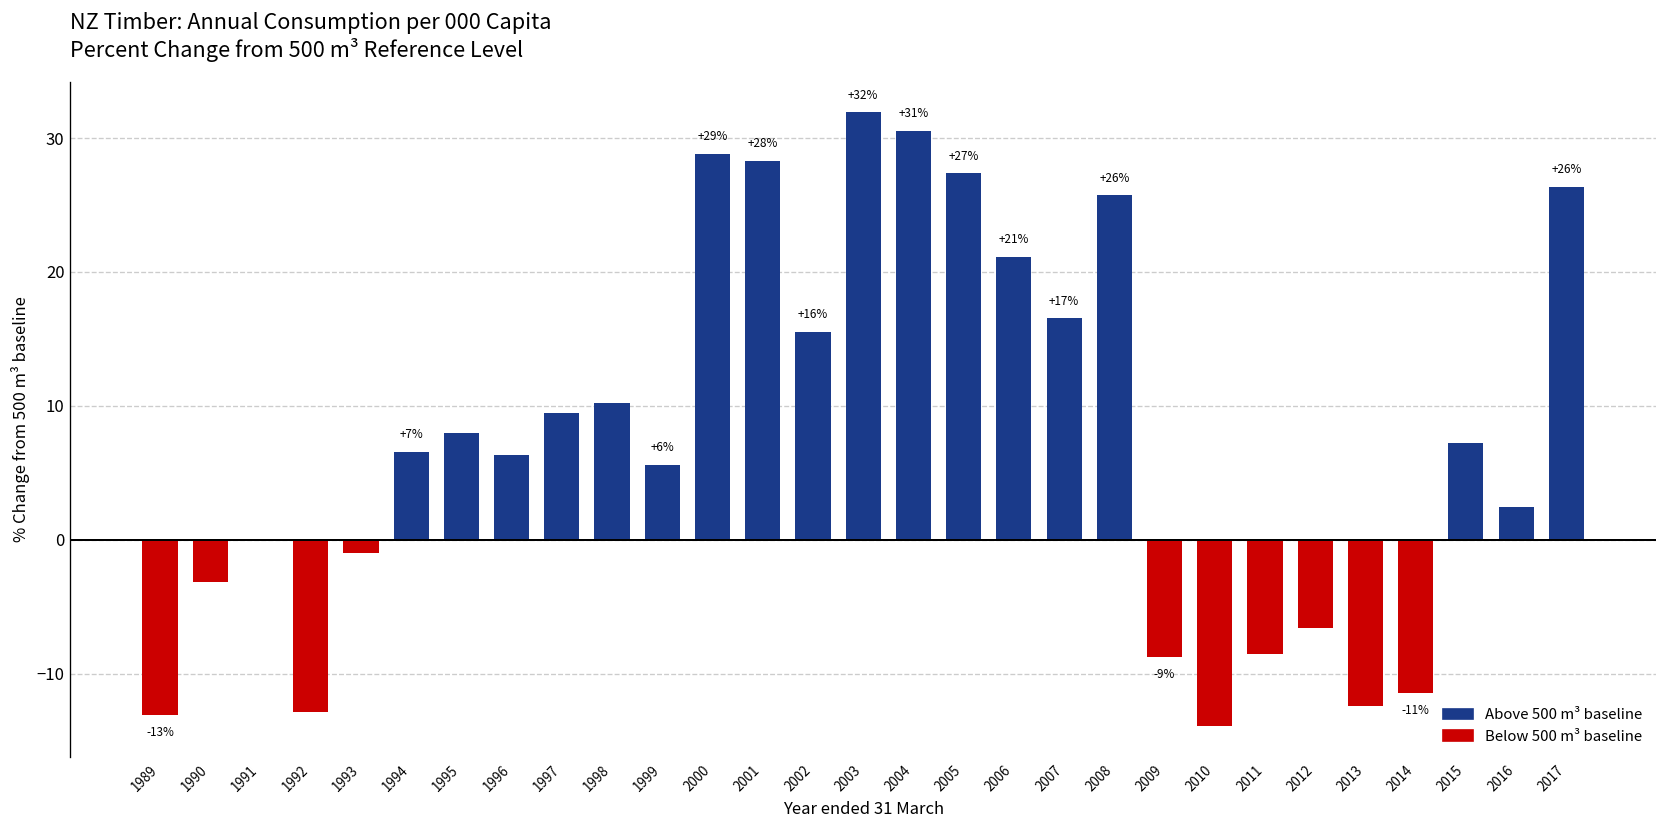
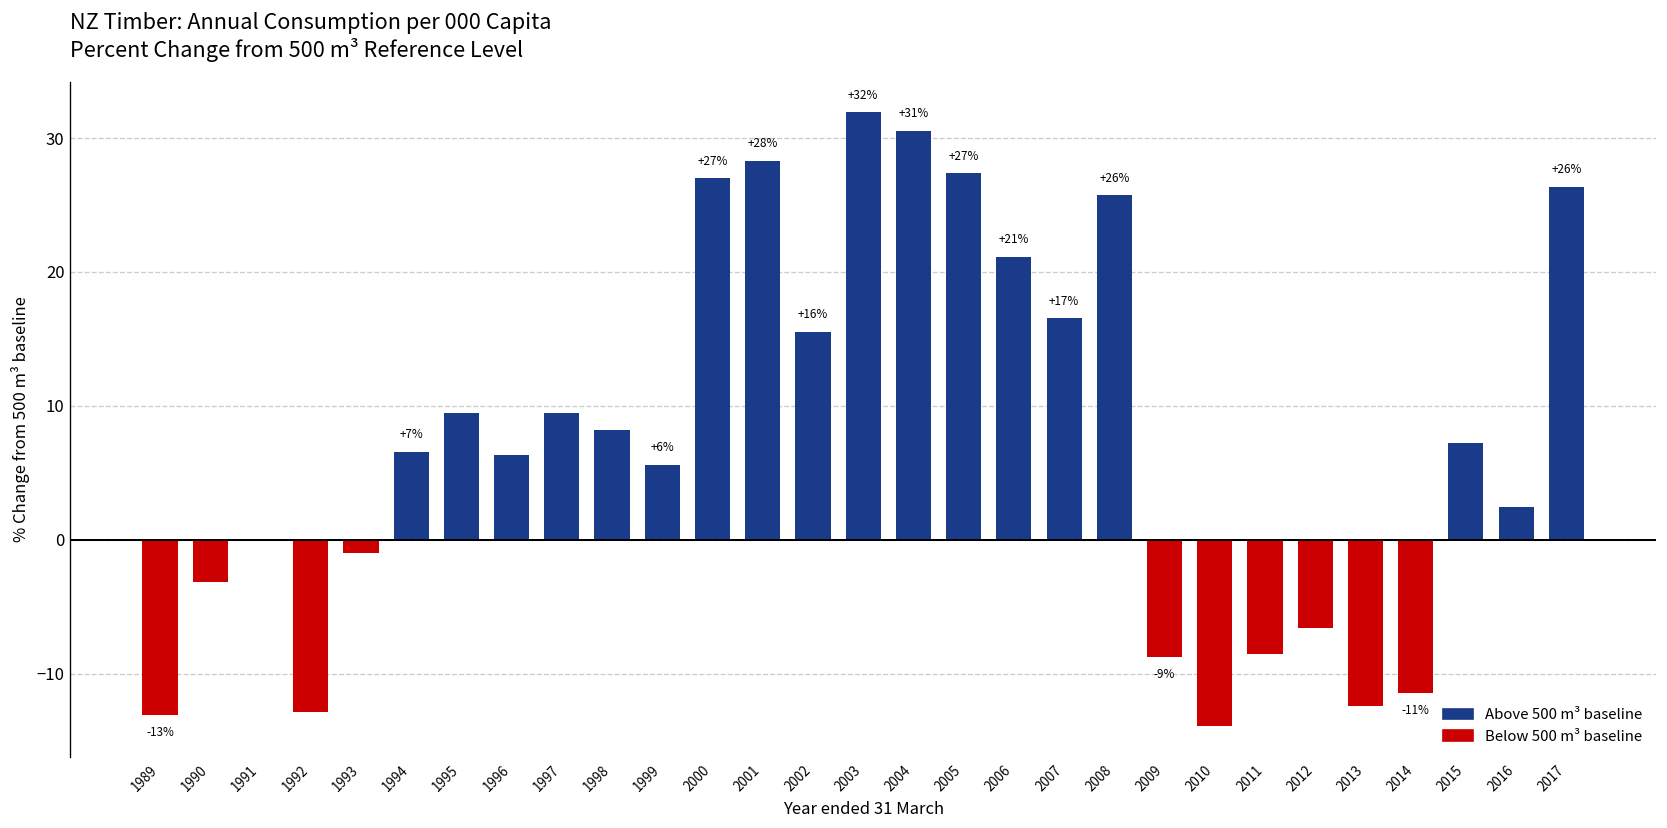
1995: 8.0 -> 9.5
1998: 10.2 -> 8.2
2000: +29% -> +27%
